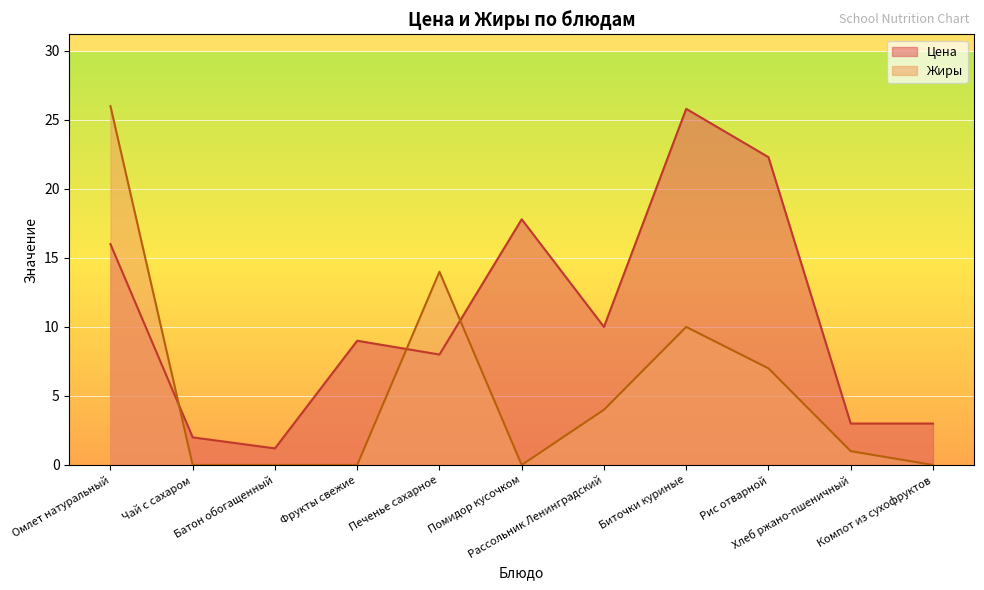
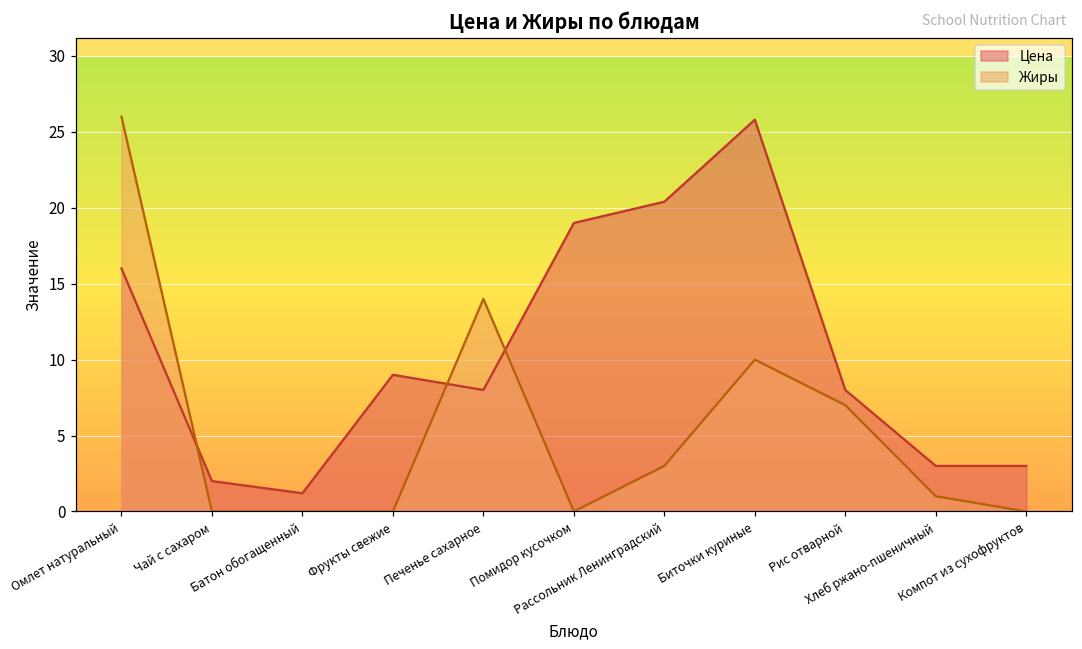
Цена, Помидор кусочком: 17.8 -> 19.0
Цена, Рассольник Ленинградский: 10.0 -> 20.4
Жиры, Рассольник Ленинградский: 4 -> 3
Цена, Рис отварной: 22.3 -> 8.0
